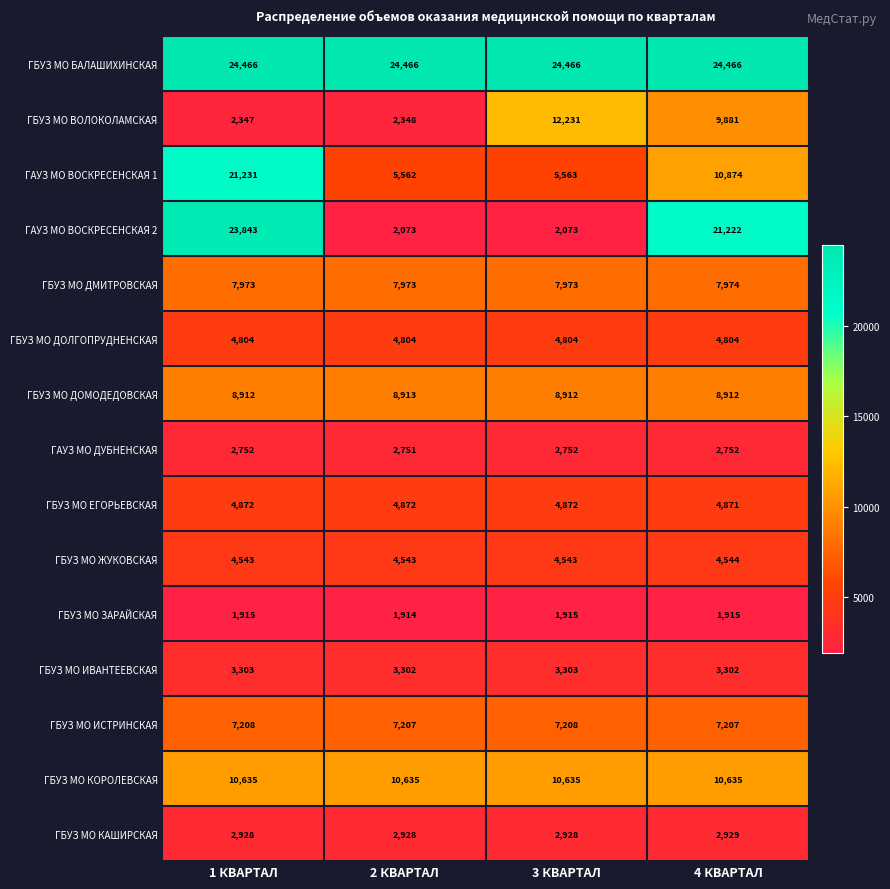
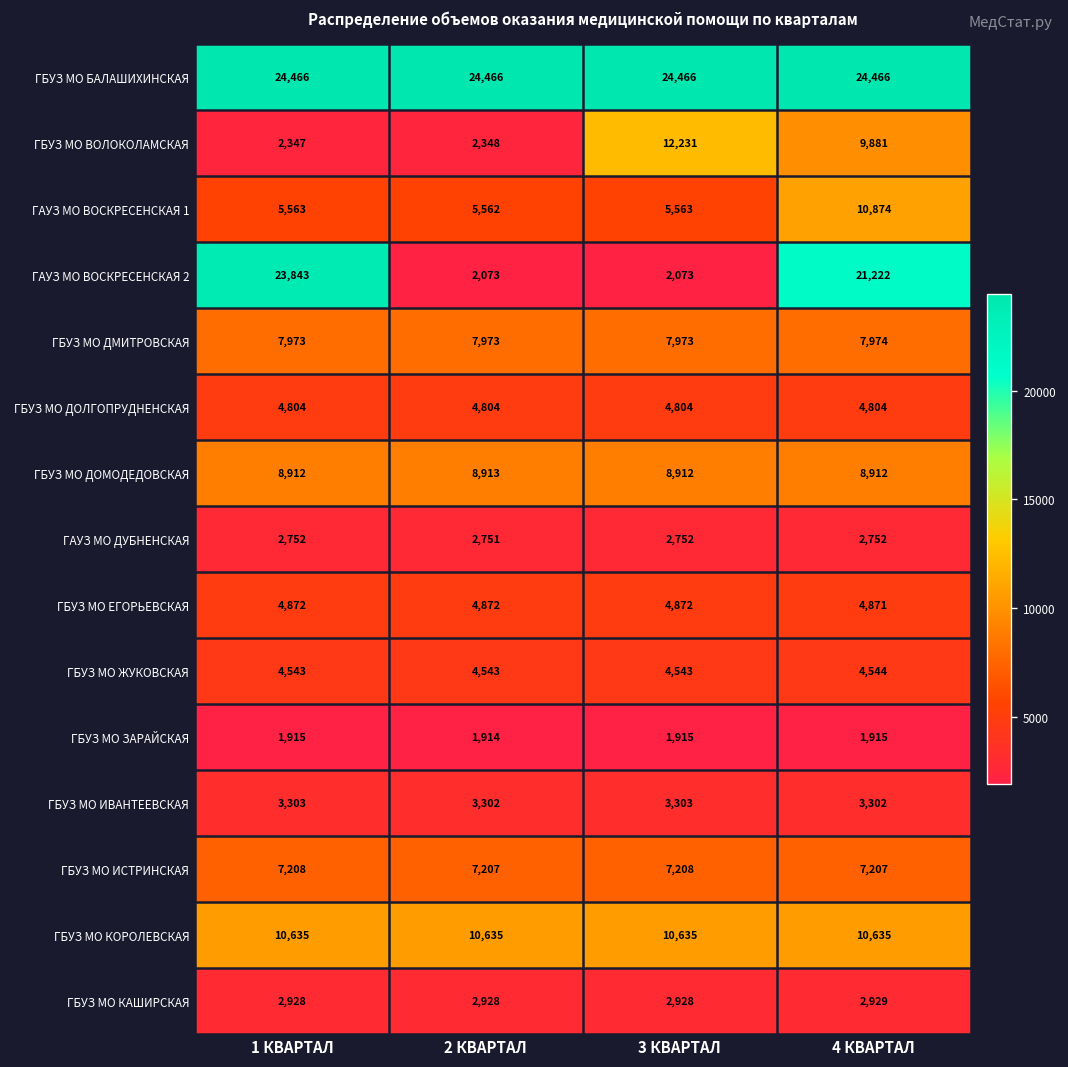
ГАУЗ МО ВОСКРЕСЕНСКАЯ 1, 1 КВАРТАЛ: 21,231 -> 5,563
